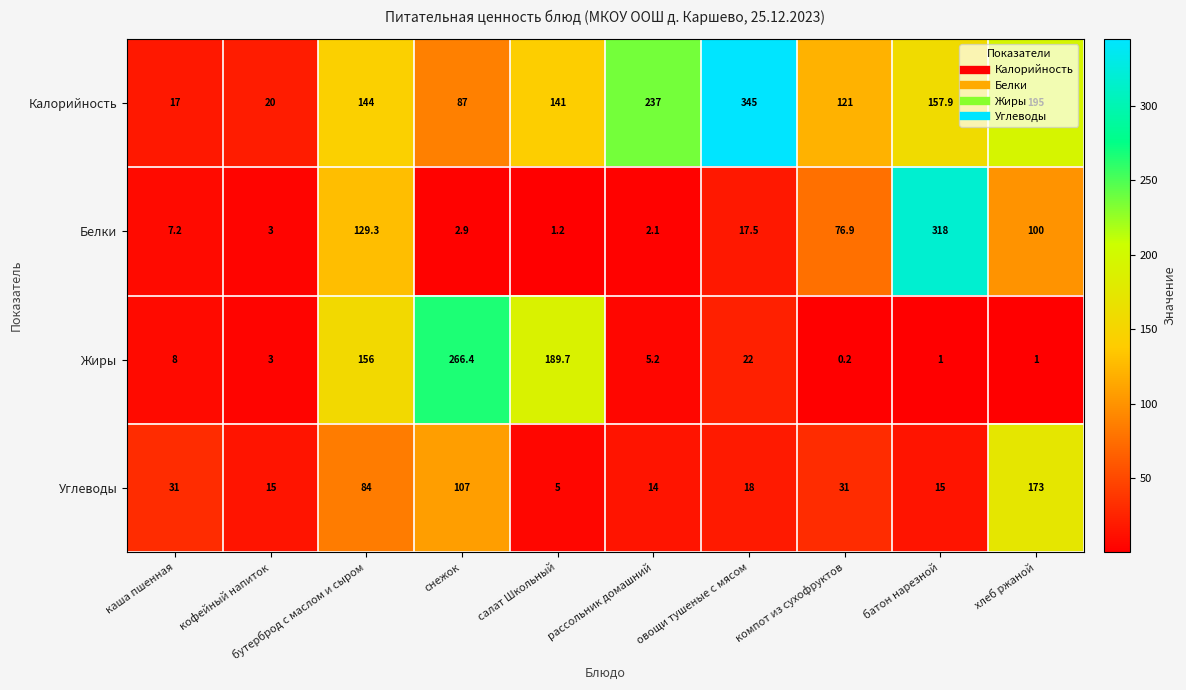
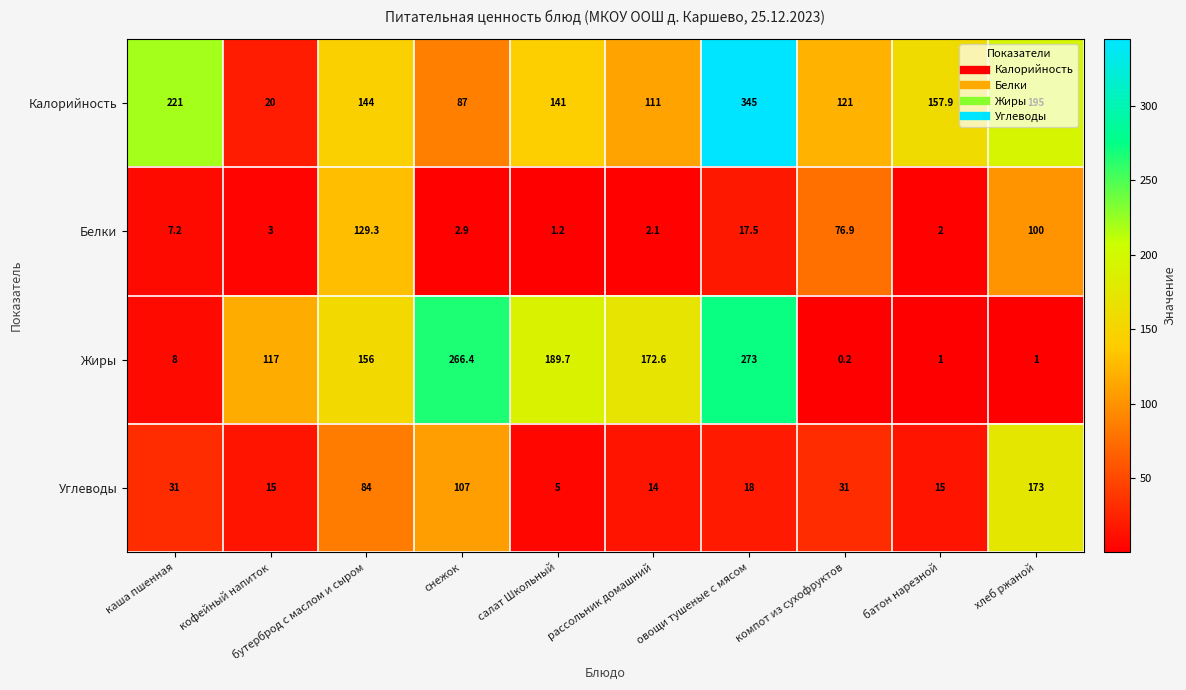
Калорийность, каша пшенная: 17 -> 221
Калорийность, рассольник домашний: 237 -> 111
Белки, батон нарезной: 318 -> 2
Жиры, кофейный напиток: 3 -> 117
Жиры, рассольник домашний: 5.2 -> 172.6
Жиры, овощи тушеные с мясом: 22 -> 273
